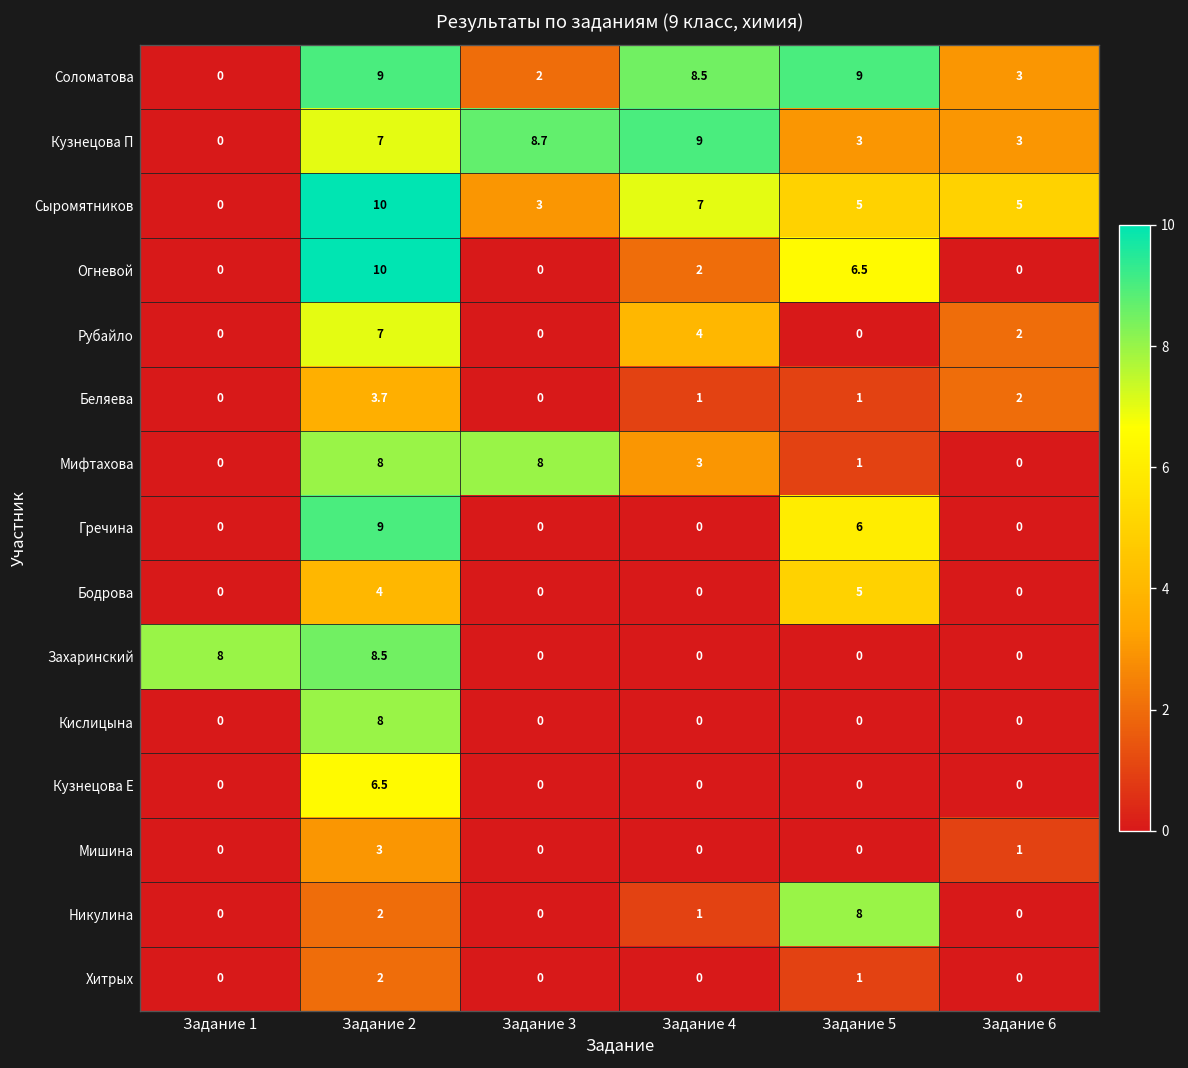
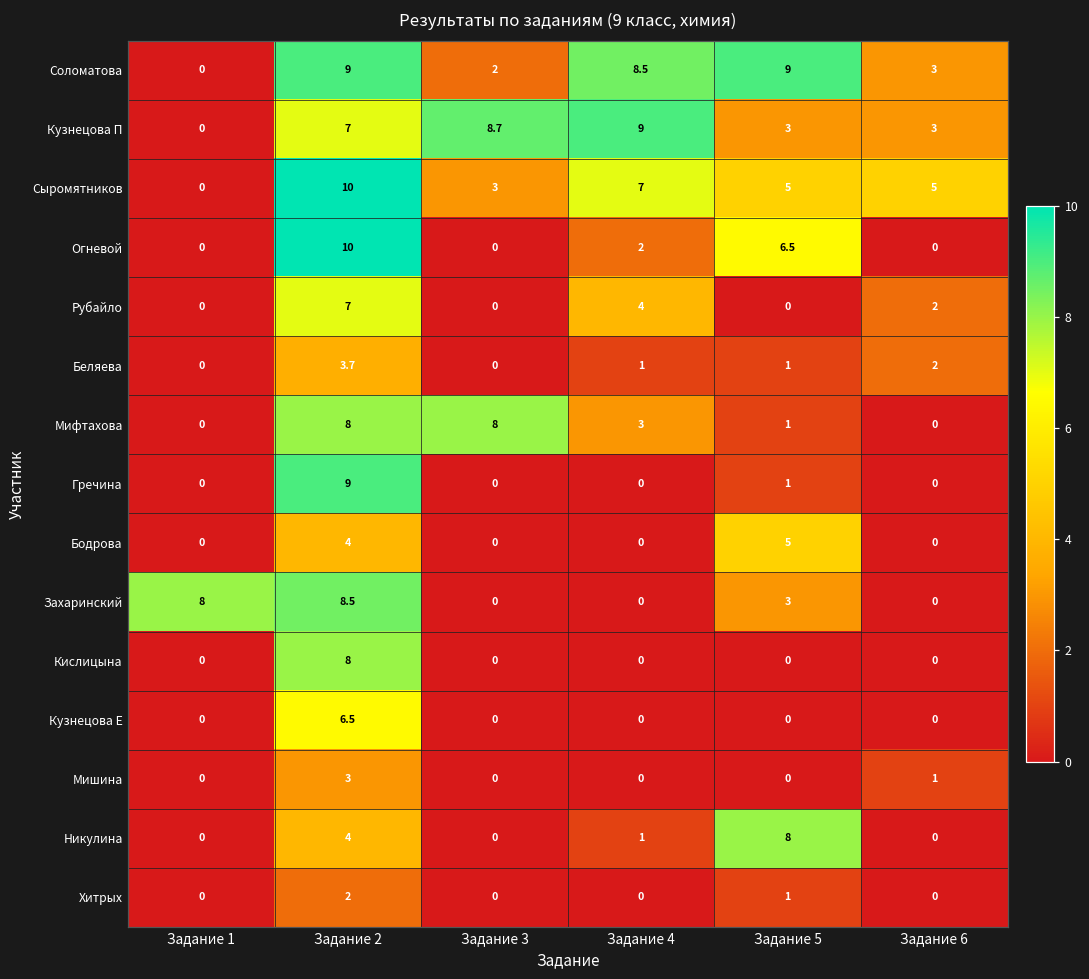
Гречина, Задание 5: 6 -> 1
Захаринский, Задание 5: 0 -> 3
Никулина, Задание 2: 2 -> 4
